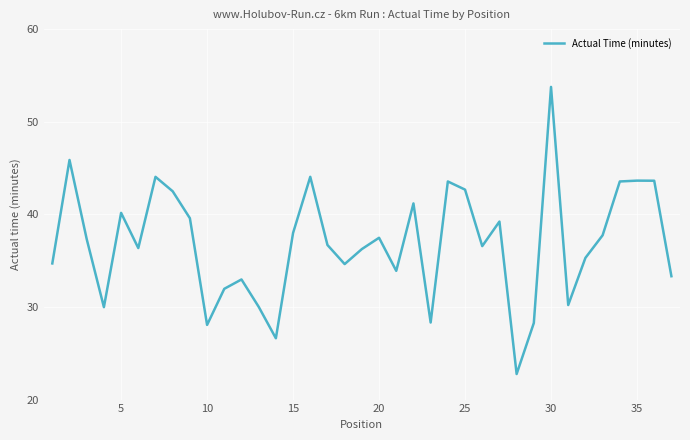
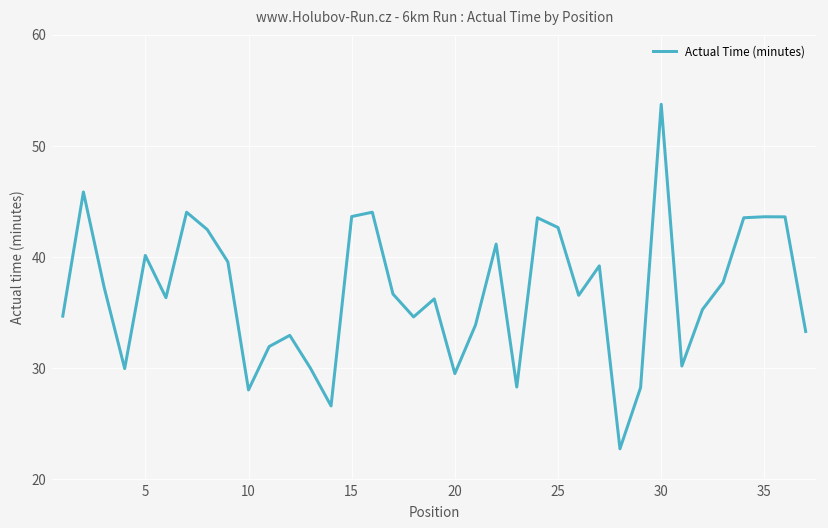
15: 38 -> 44
20: 37 -> 30
